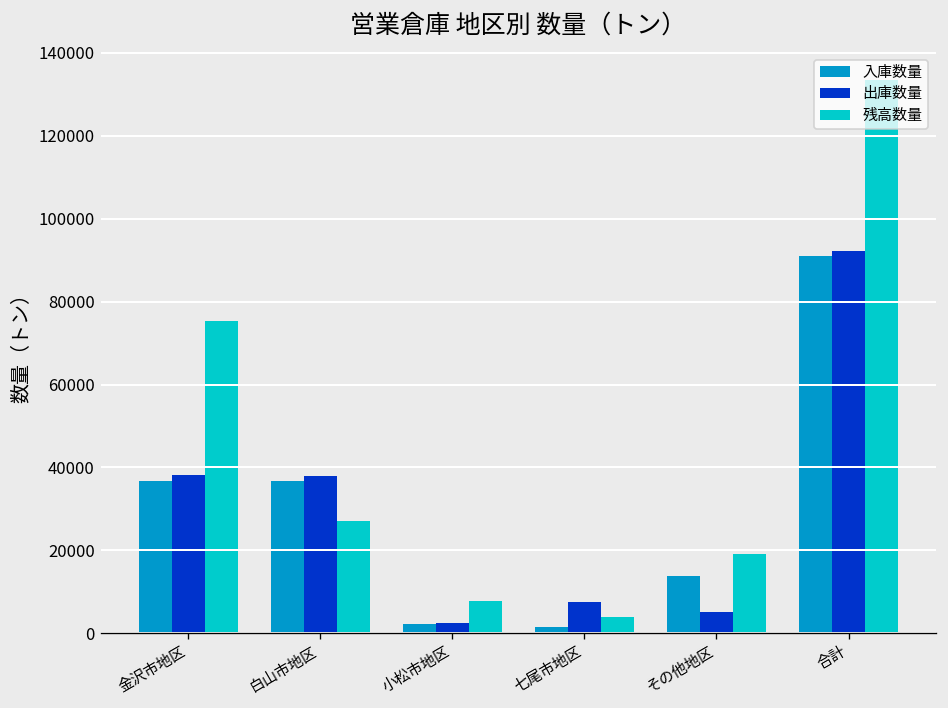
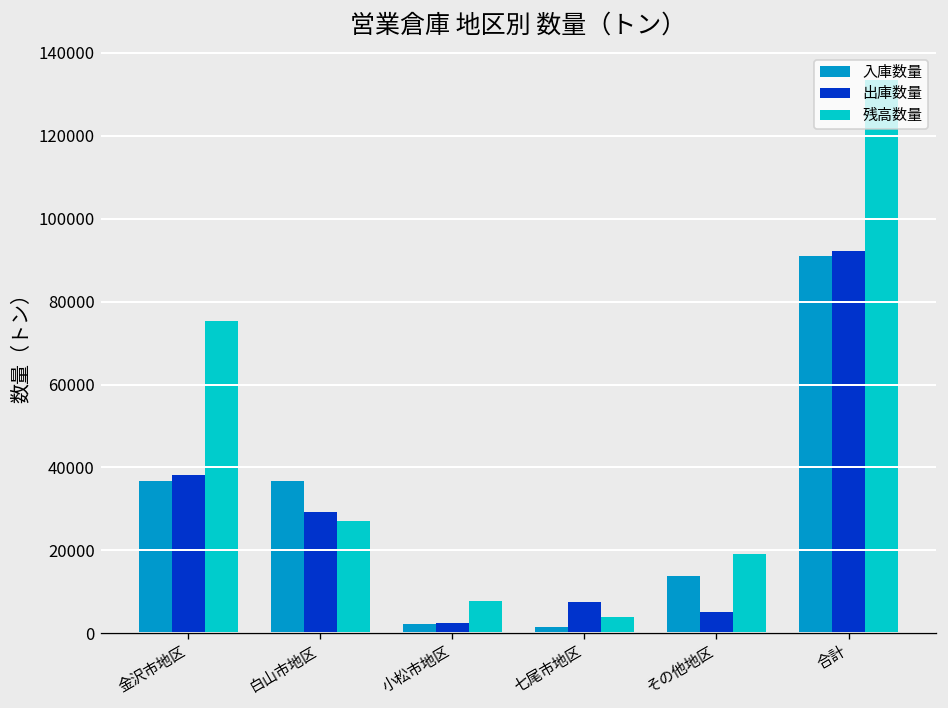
出庫数量, 白山市地区: 38000 -> 29000
